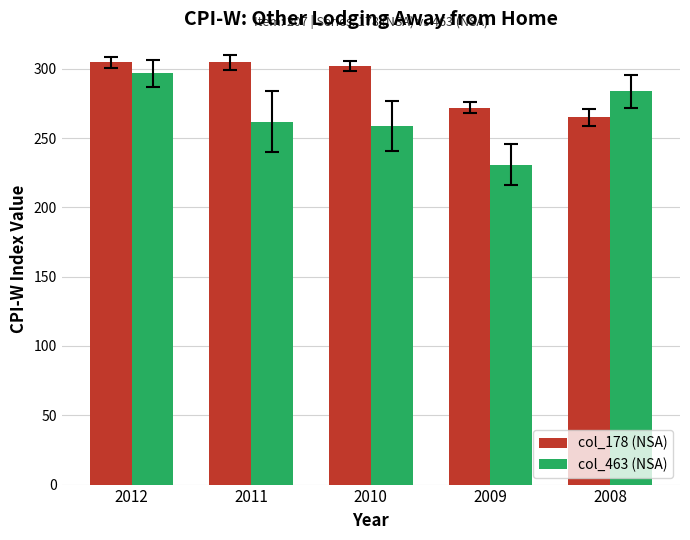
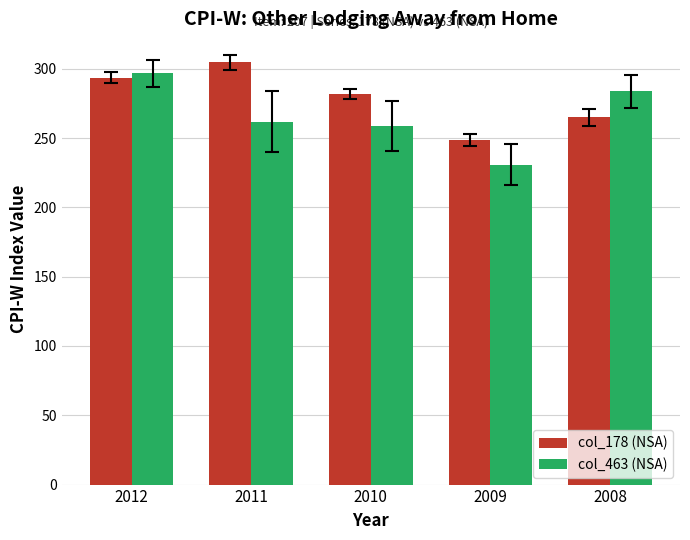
col_178 (NSA), 2012: 305 -> 294
col_178 (NSA), 2010: 302 -> 282
col_178 (NSA), 2009: 272 -> 249
